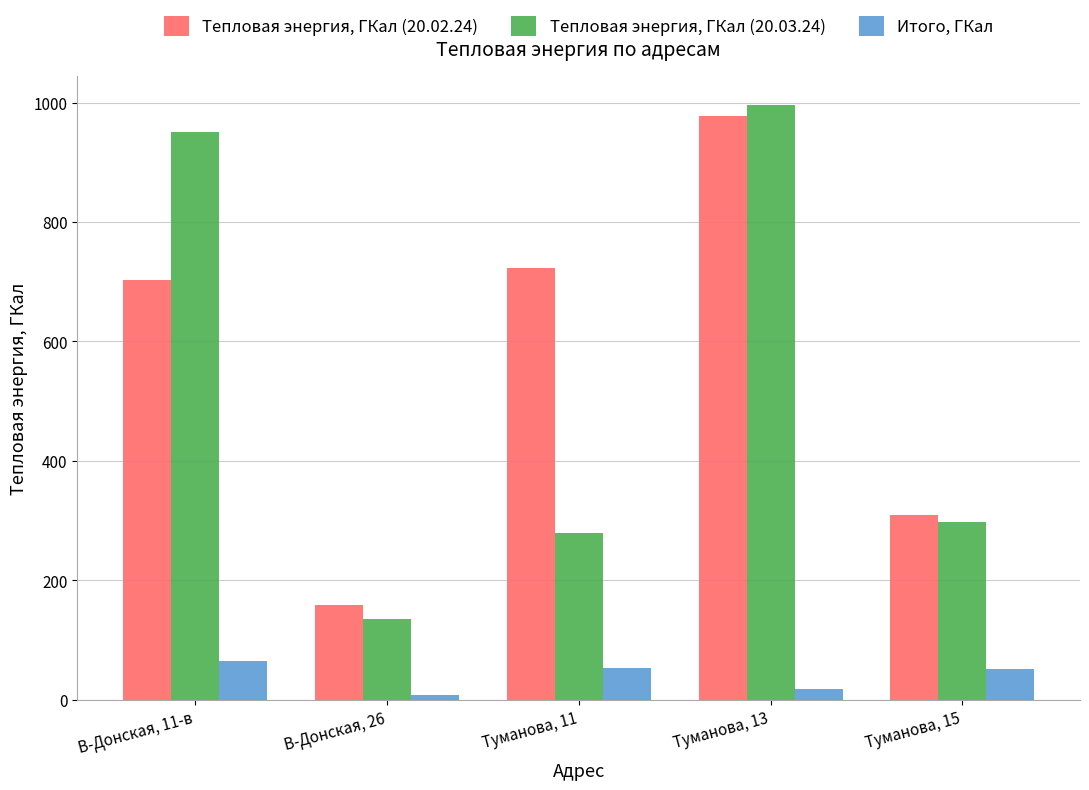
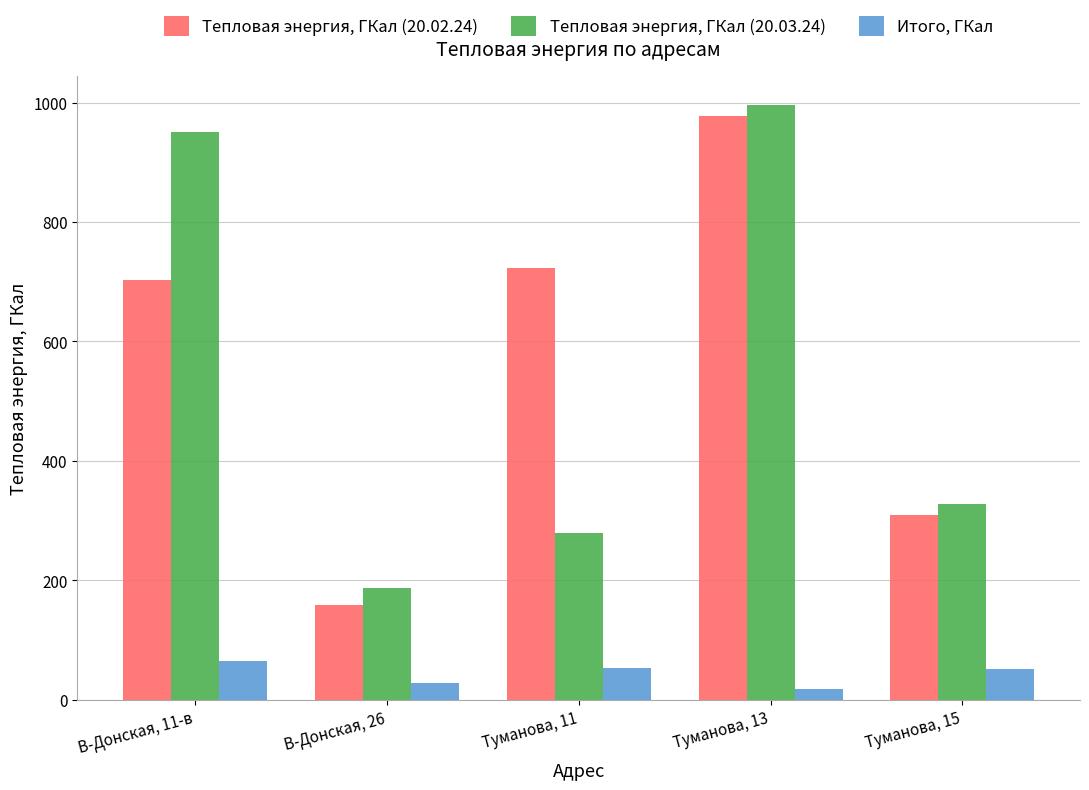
Тепловая энергия, ГКал (20.03.24), В-Донская, 26: 140 -> 190
Итого, ГКал, В-Донская, 26: 10 -> 30
Тепловая энергия, ГКал (20.03.24), Туманова, 15: 300 -> 330
